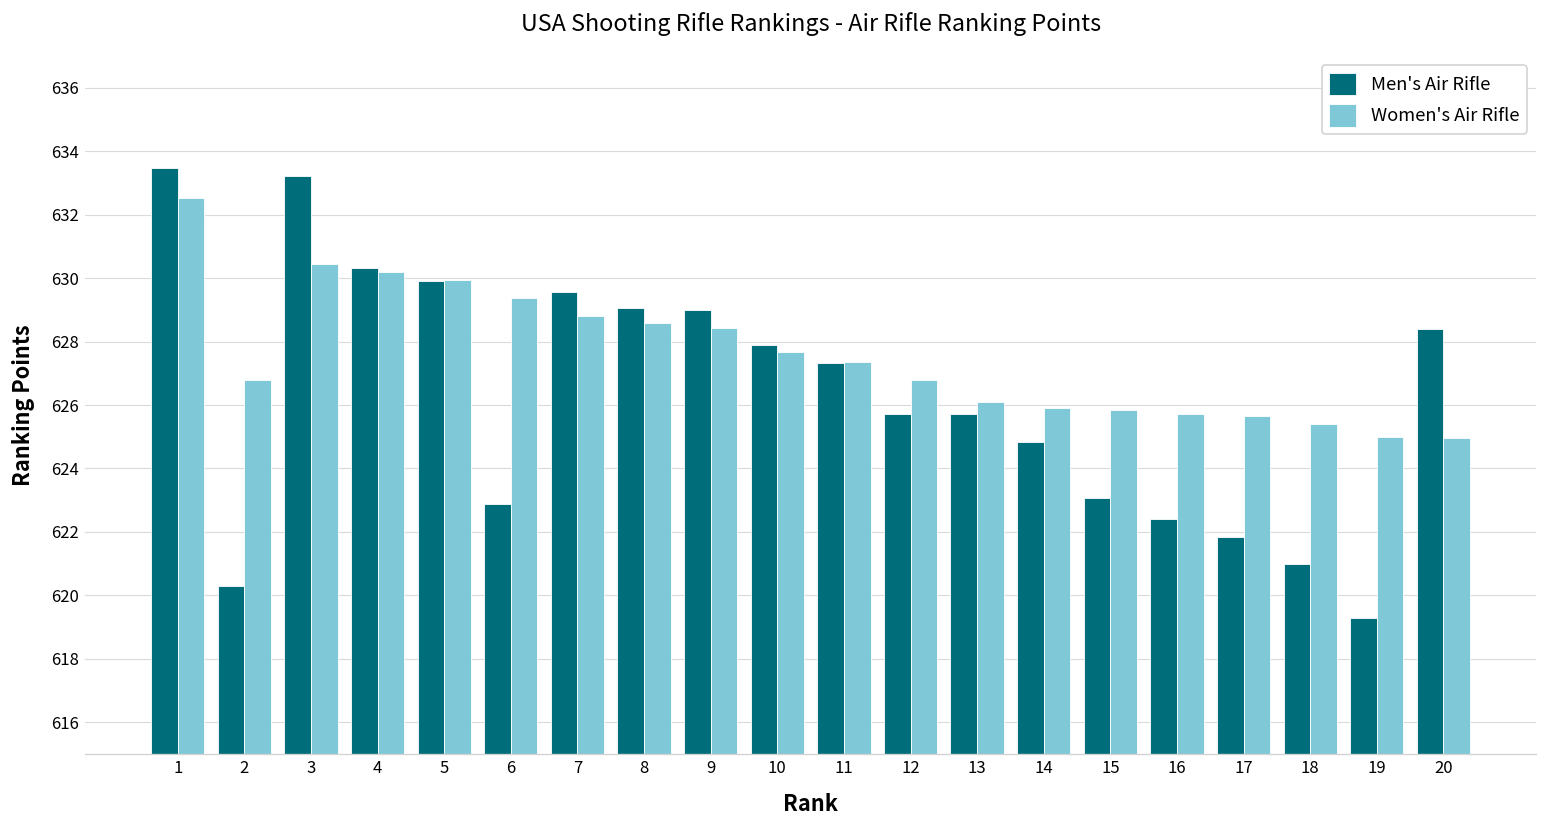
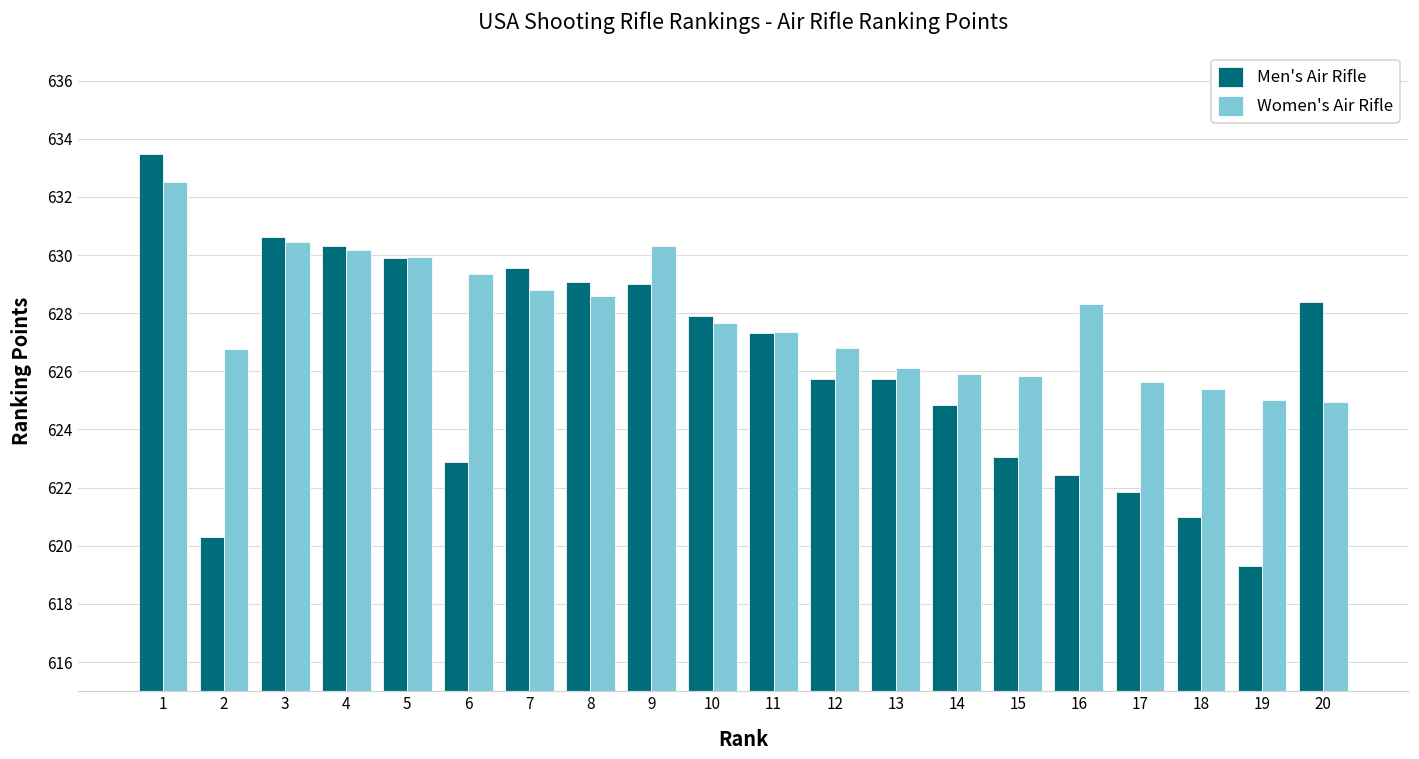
Men's Air Rifle, 3: 633.2 -> 630.6
Women's Air Rifle, 9: 628.4 -> 630.3
Women's Air Rifle, 16: 625.7 -> 628.3
